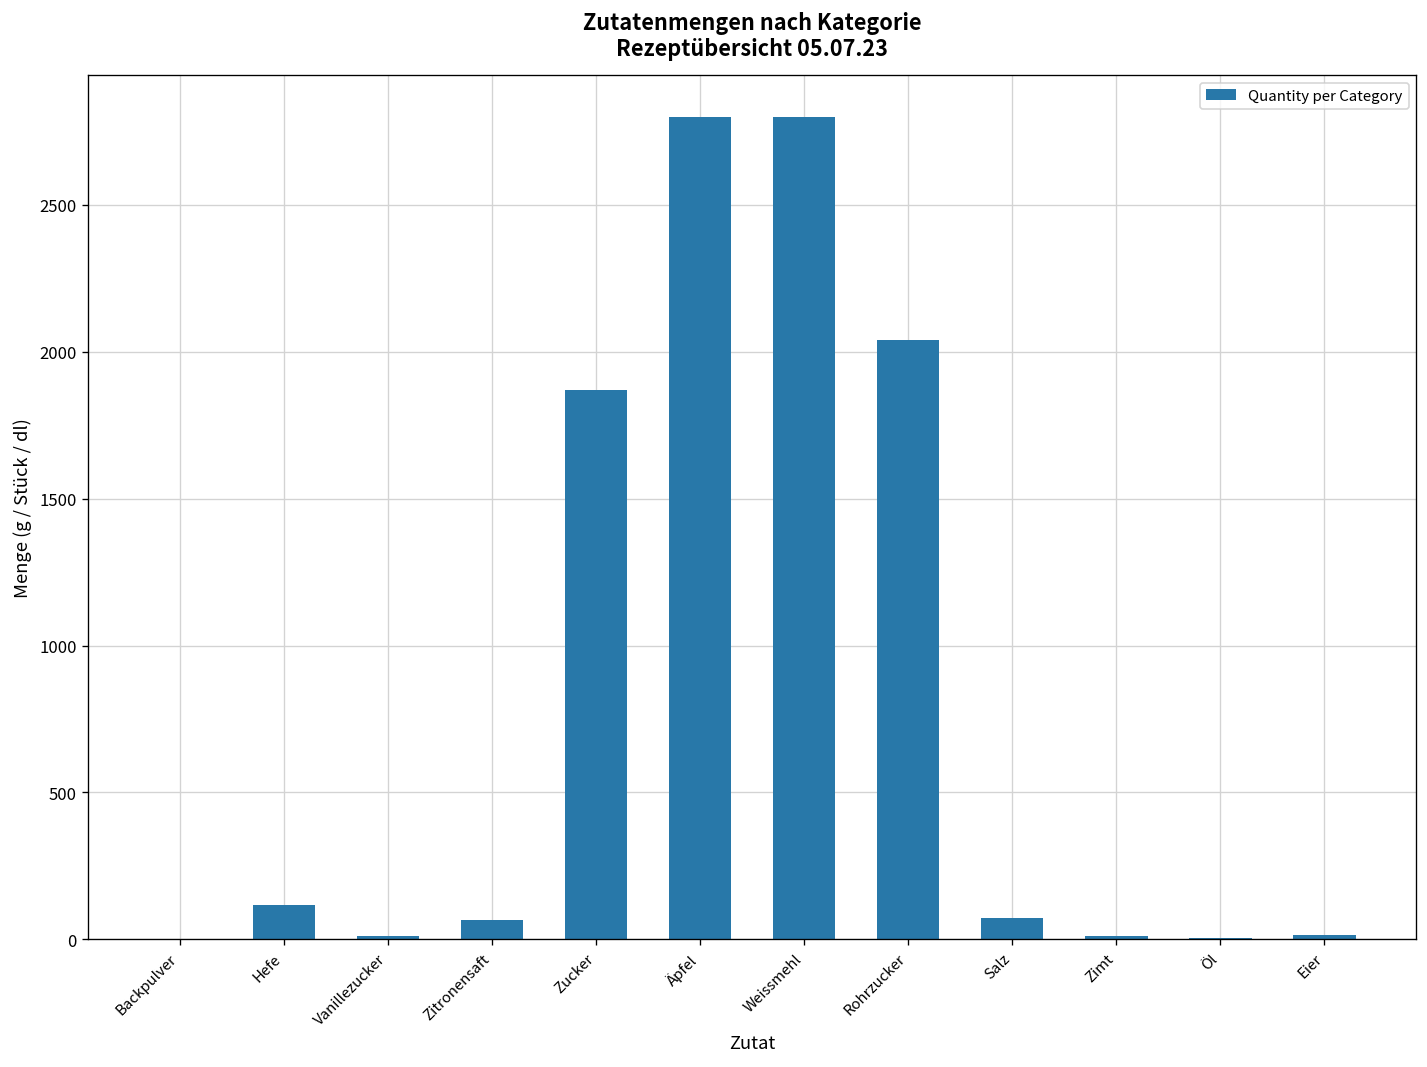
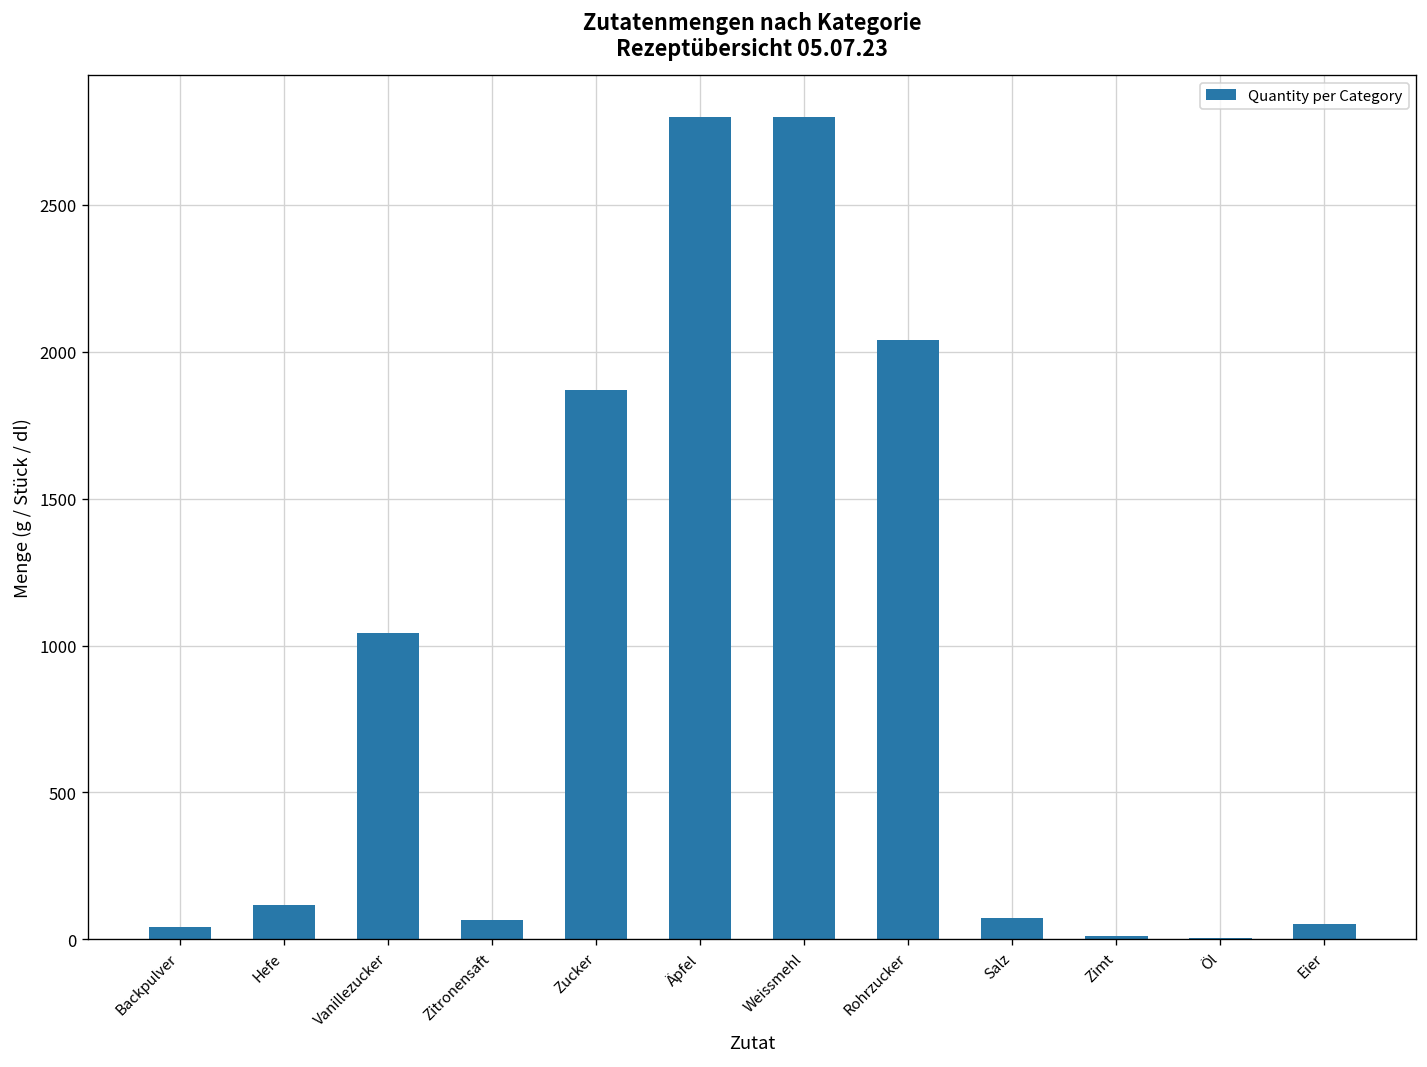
Backpulver: 0 -> 40
Vanillezucker: 10 -> 1040
Eier: 20 -> 50
